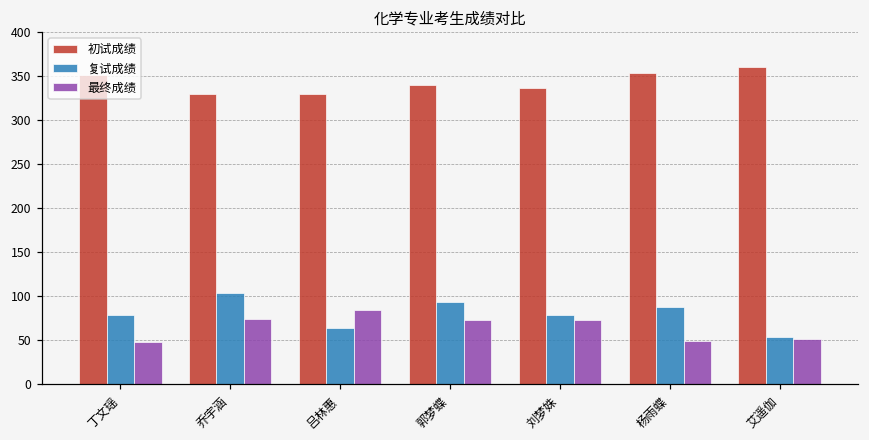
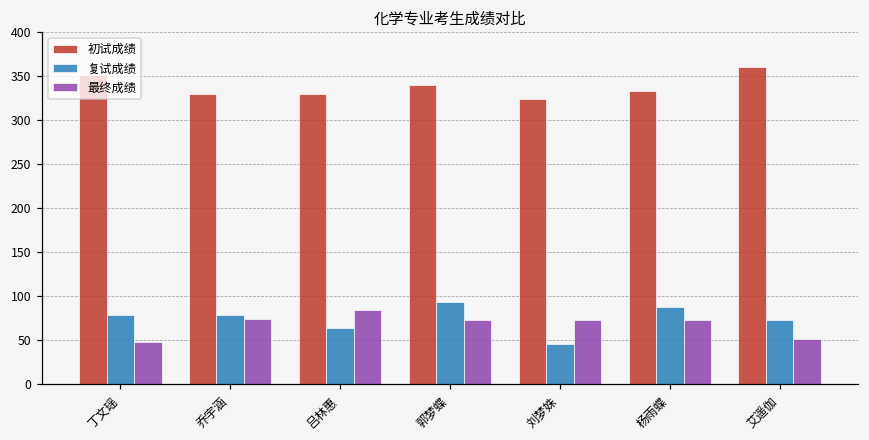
复试成绩, 乔宇涵: 100 -> 80
初试成绩, 刘梦姝: 340 -> 320
复试成绩, 刘梦姝: 80 -> 50
初试成绩, 杨雨蝶: 350 -> 330
最终成绩, 杨雨蝶: 50 -> 70
复试成绩, 艾遥伽: 50 -> 70
